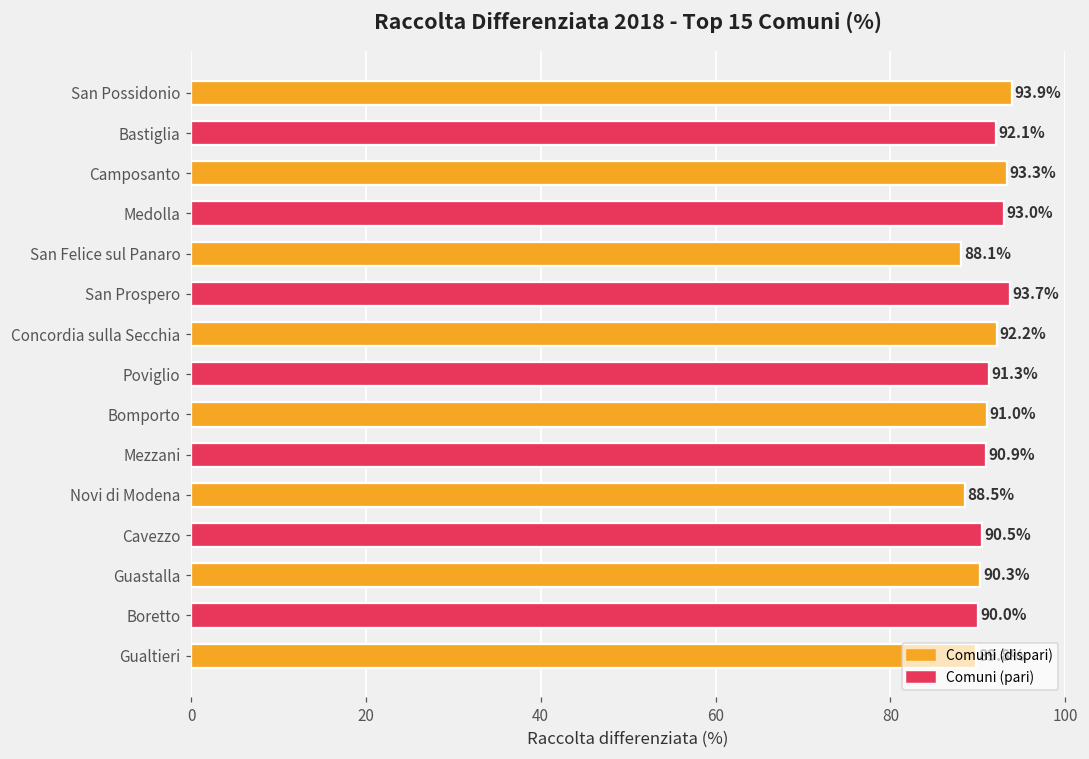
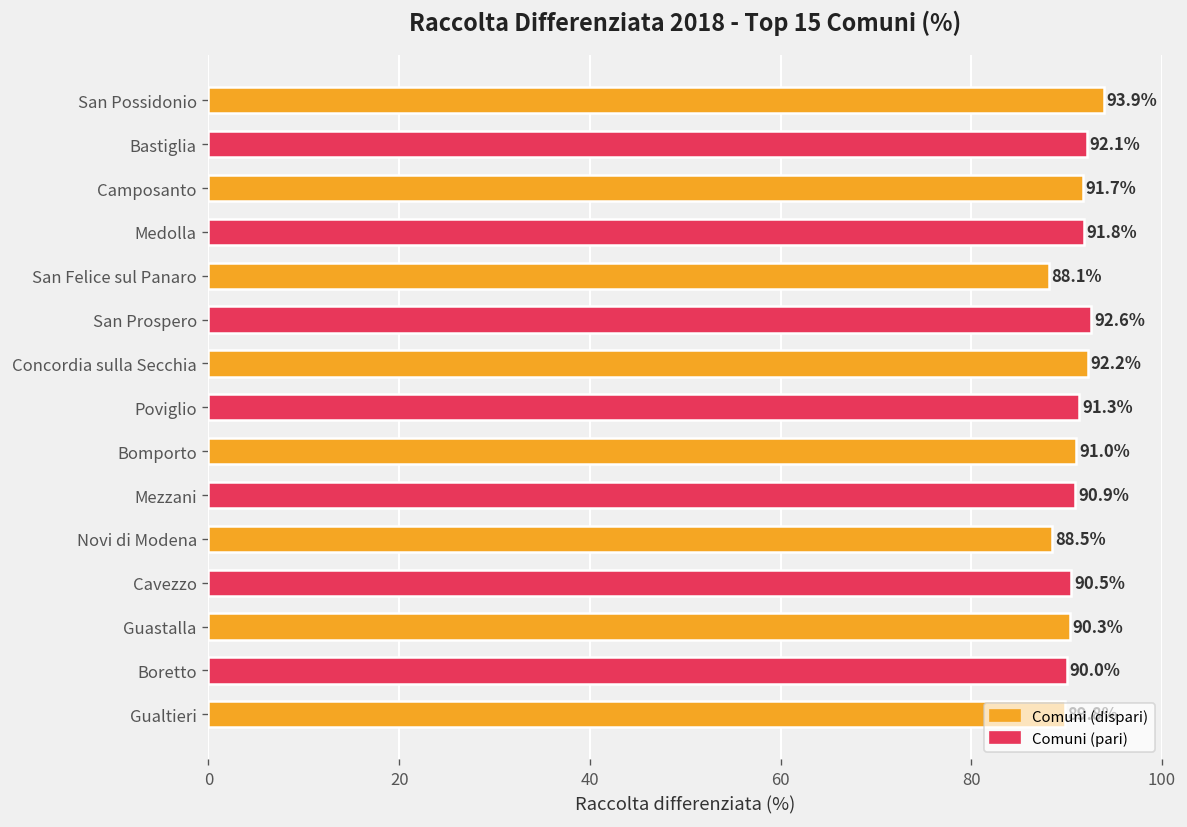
Camposanto: 93.3% -> 91.7%
Medolla: 93.0% -> 91.8%
San Prospero: 93.7% -> 92.6%
